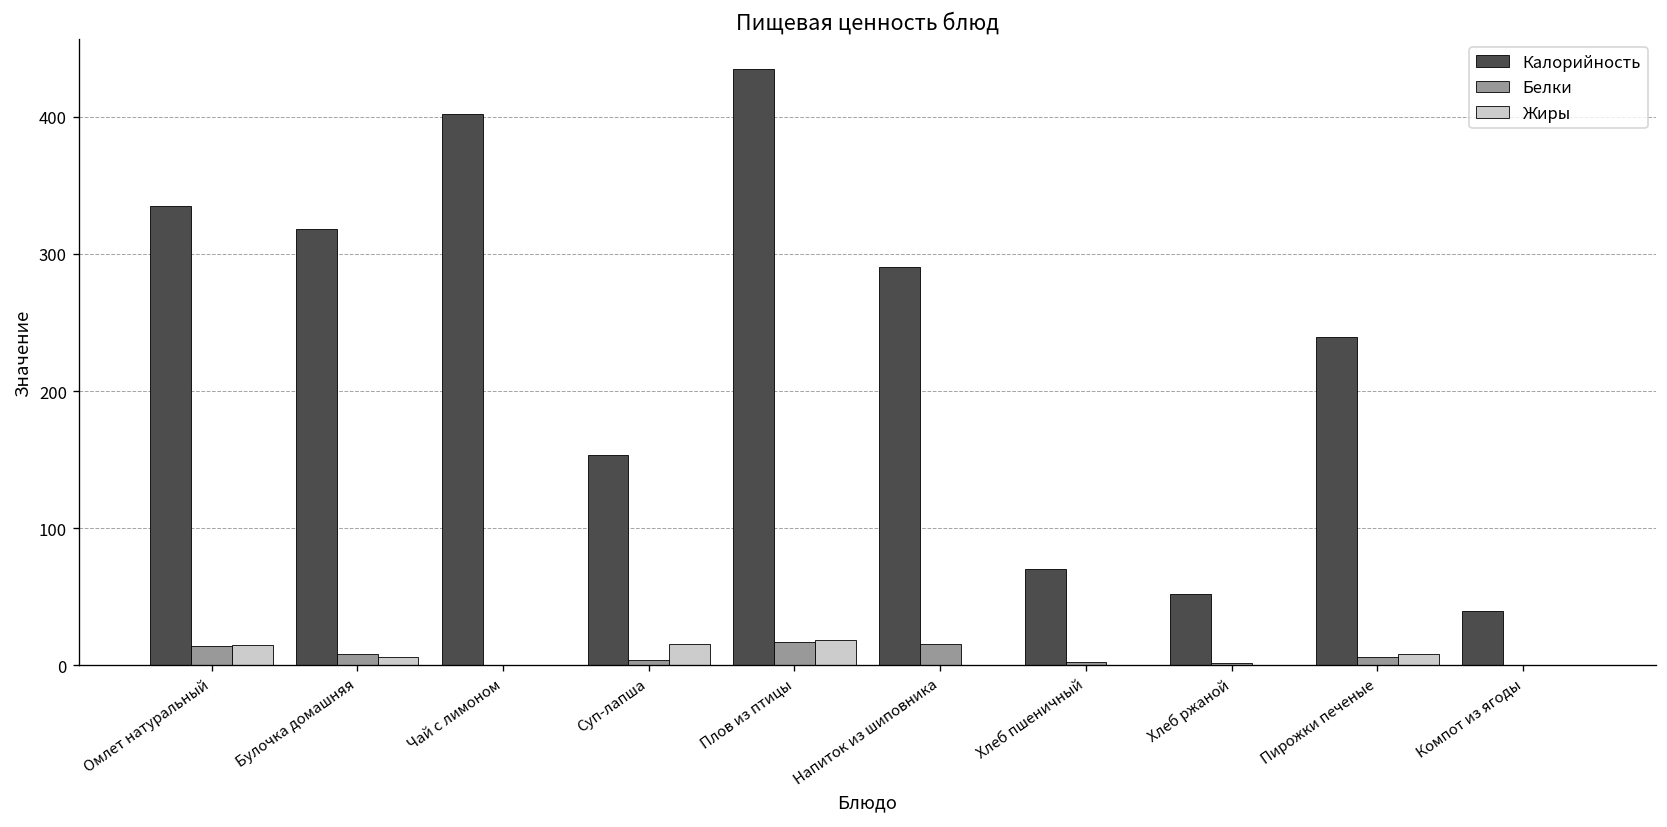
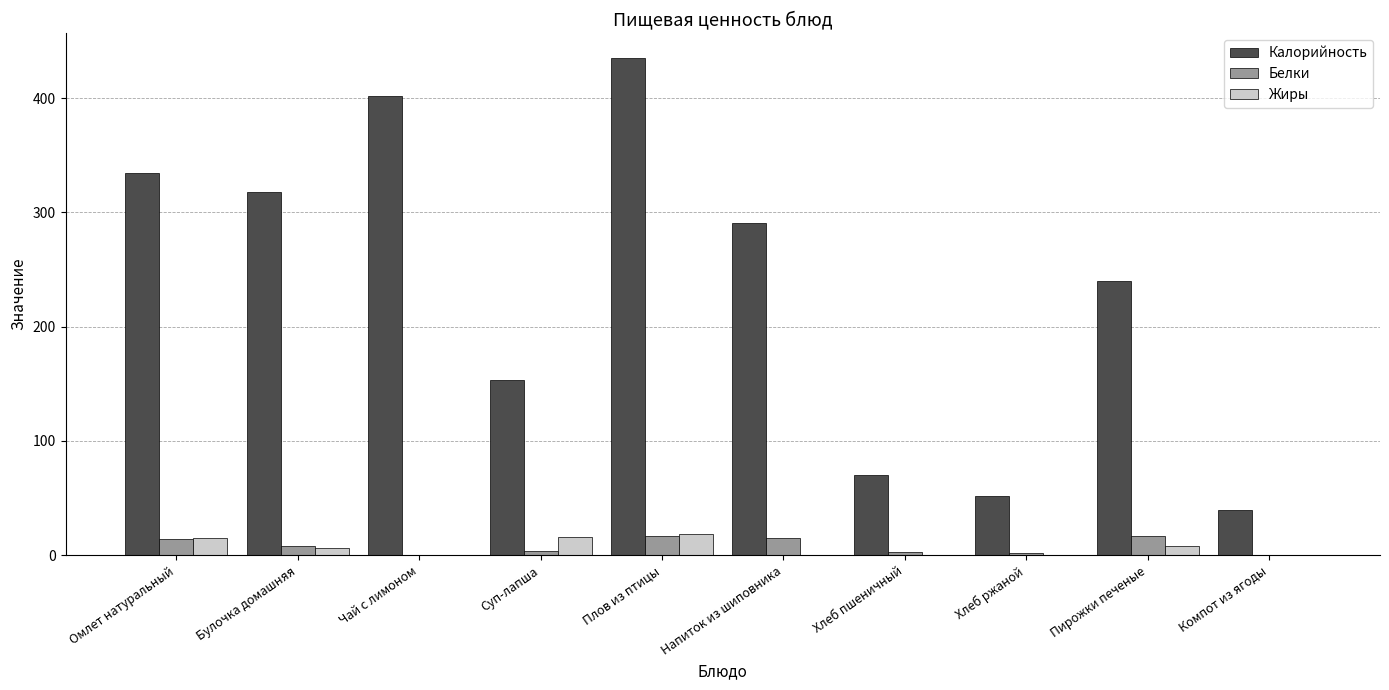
Белки, Пирожки печеные: 6 -> 17
